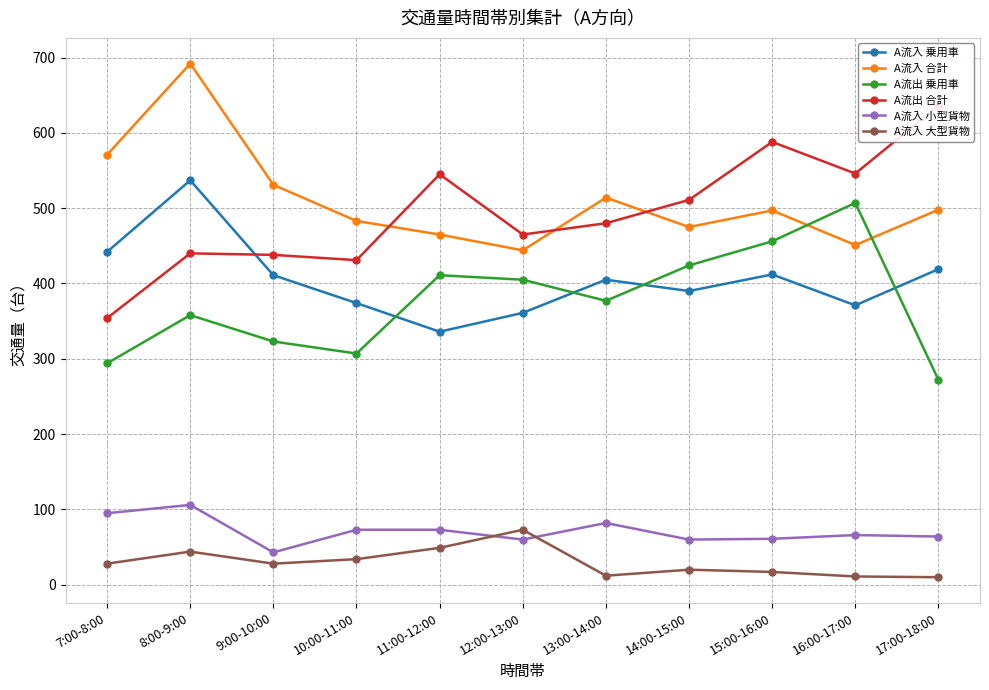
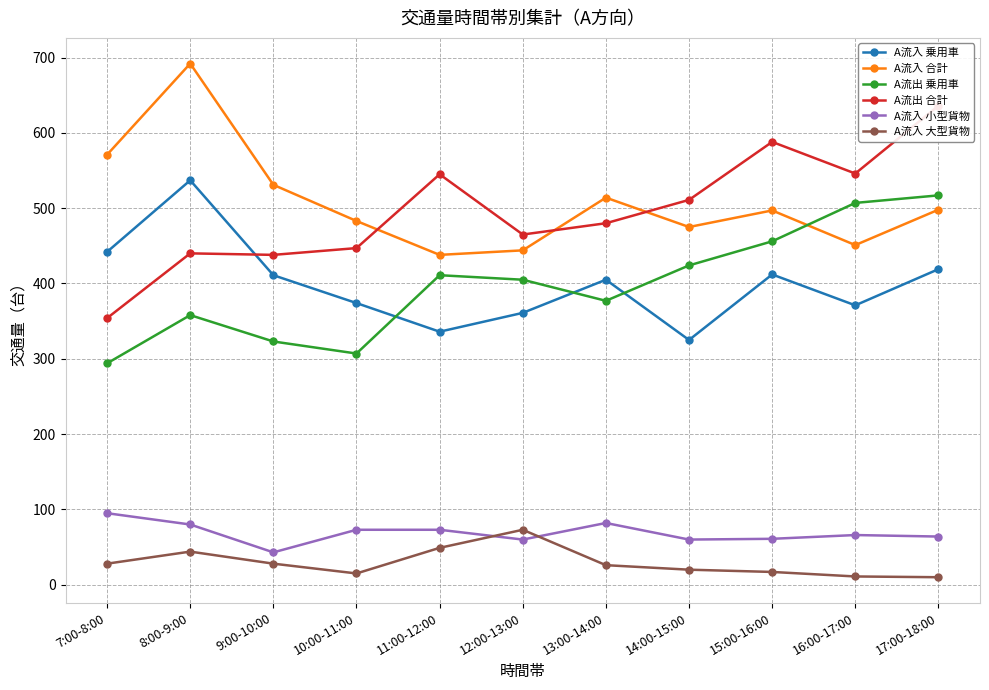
A流入 小型貨物, 8:00-9:00: 110 -> 80
A流出 合計, 10:00-11:00: 430 -> 450
A流入 大型貨物, 10:00-11:00: 30 -> 20
A流入 合計, 11:00-12:00: 470 -> 440
A流入 大型貨物, 13:00-14:00: 10 -> 30
A流入 乗用車, 14:00-15:00: 390 -> 330
A流出 乗用車, 17:00-18:00: 270 -> 520
